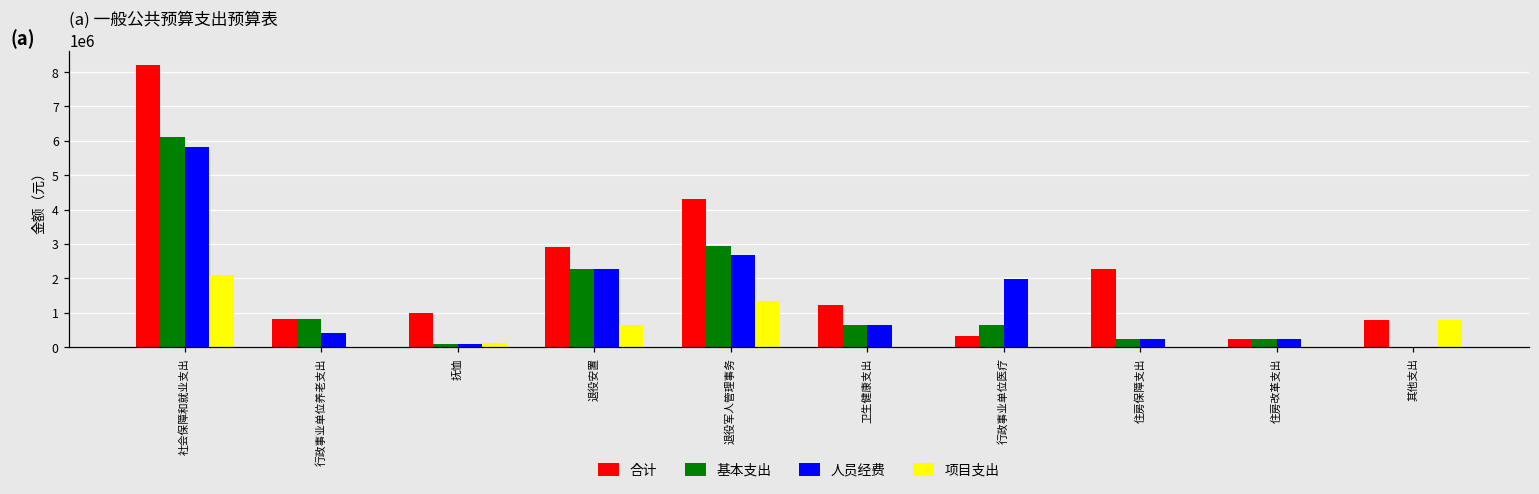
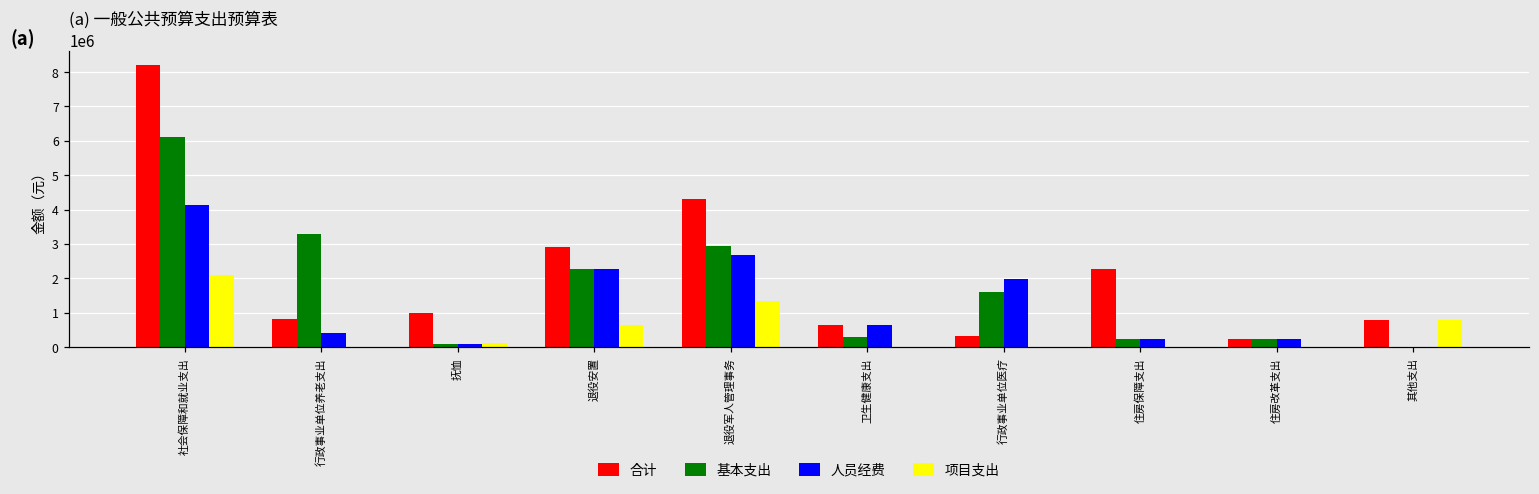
人员经费, 社会保障和就业支出: 5800000 -> 4100000
基本支出, 行政事业单位养老支出: 800000 -> 3300000
合计, 卫生健康支出: 1200000 -> 700000
基本支出, 卫生健康支出: 700000 -> 300000
基本支出, 行政事业单位医疗: 700000 -> 1600000
